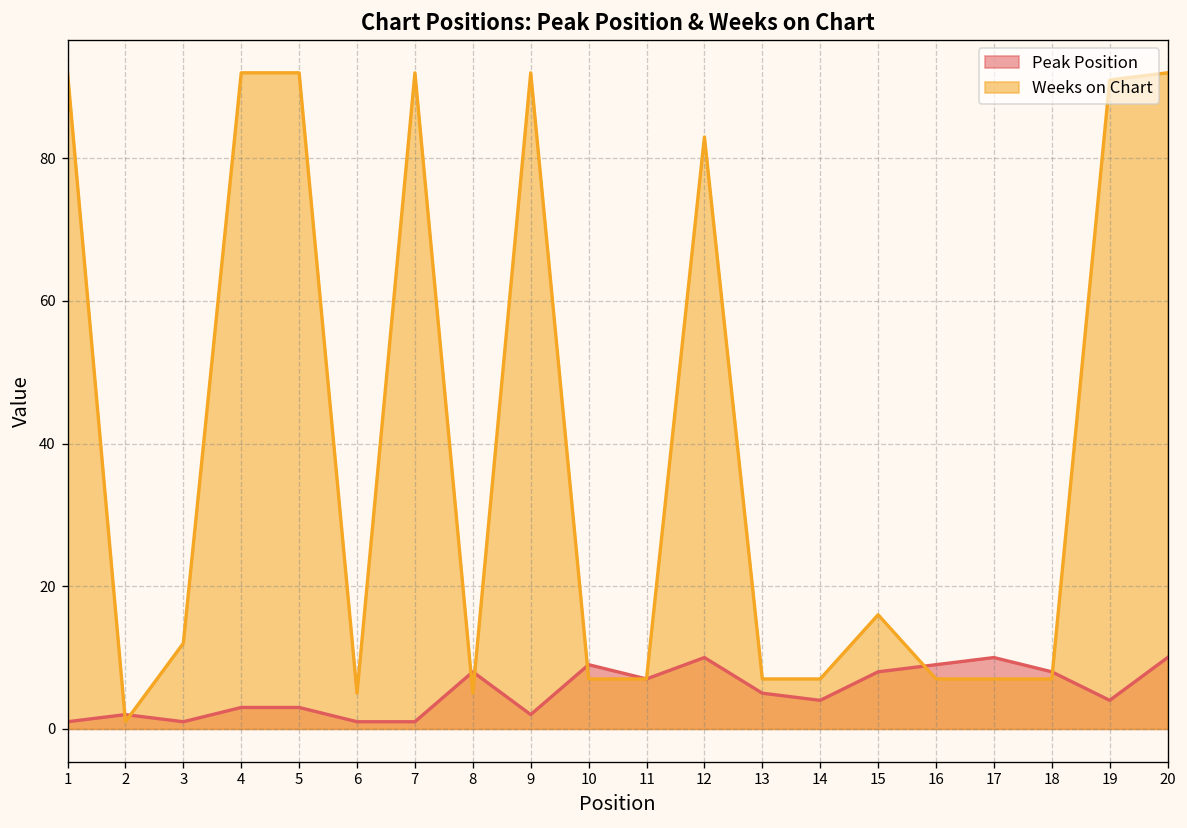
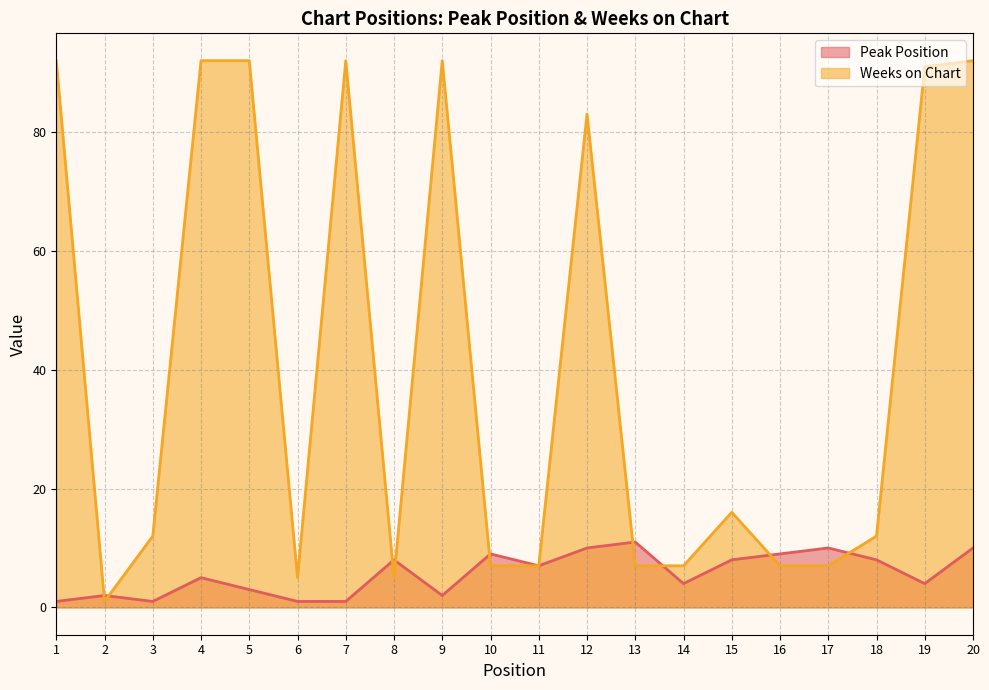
Peak Position, 4: 3 -> 5
Peak Position, 13: 5 -> 11
Weeks on Chart, 18: 7 -> 12
